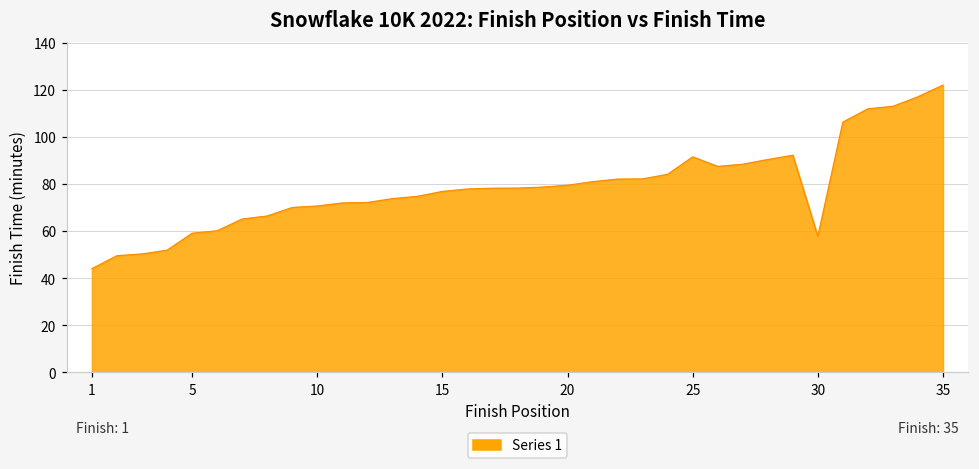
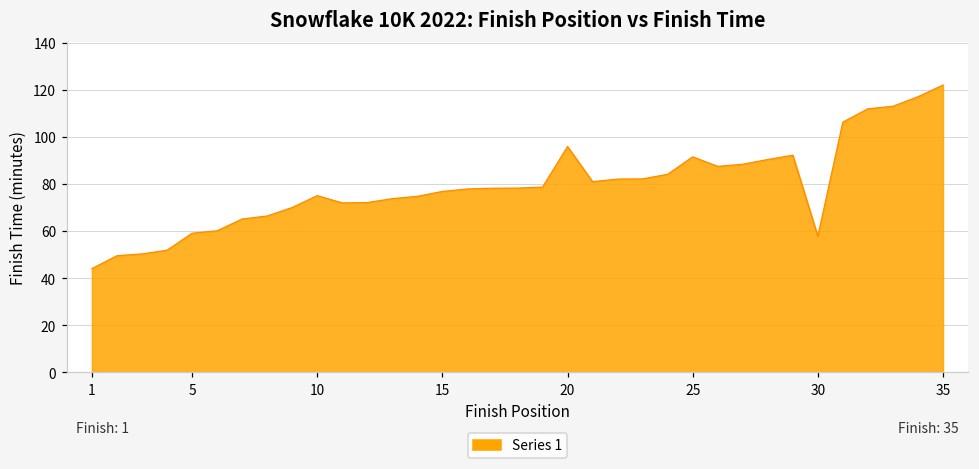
10: 71 -> 75
20: 80 -> 96
